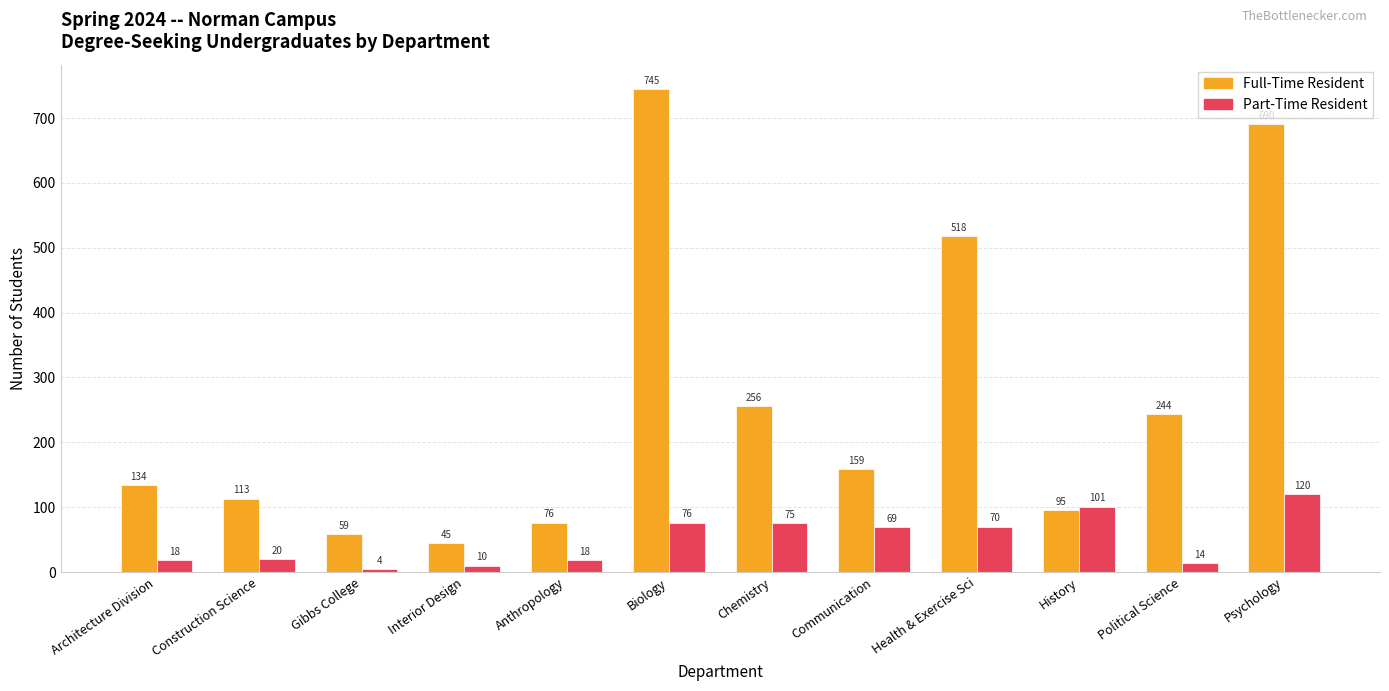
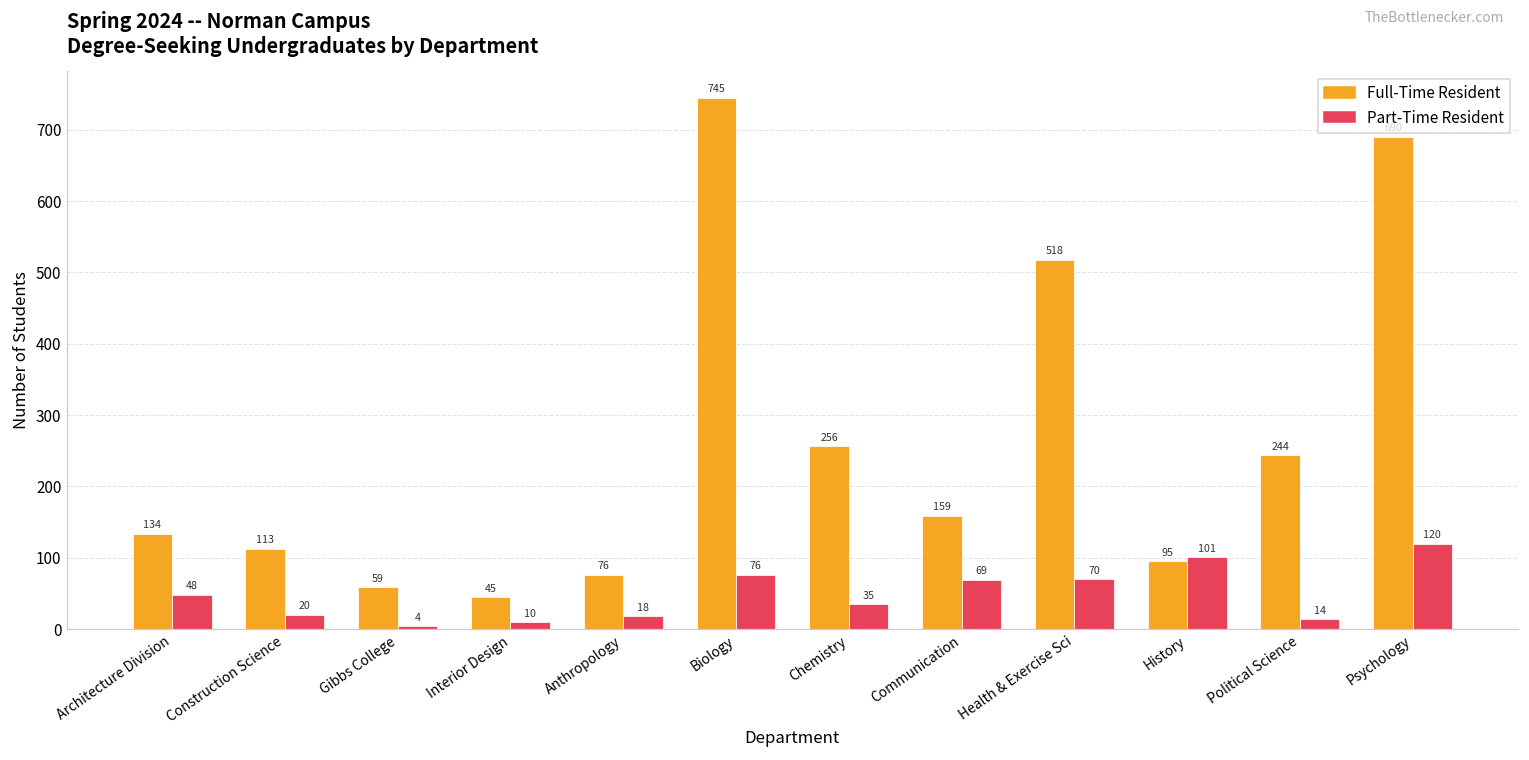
Part-Time Resident, Architecture Division: 18 -> 48
Part-Time Resident, Chemistry: 75 -> 35
